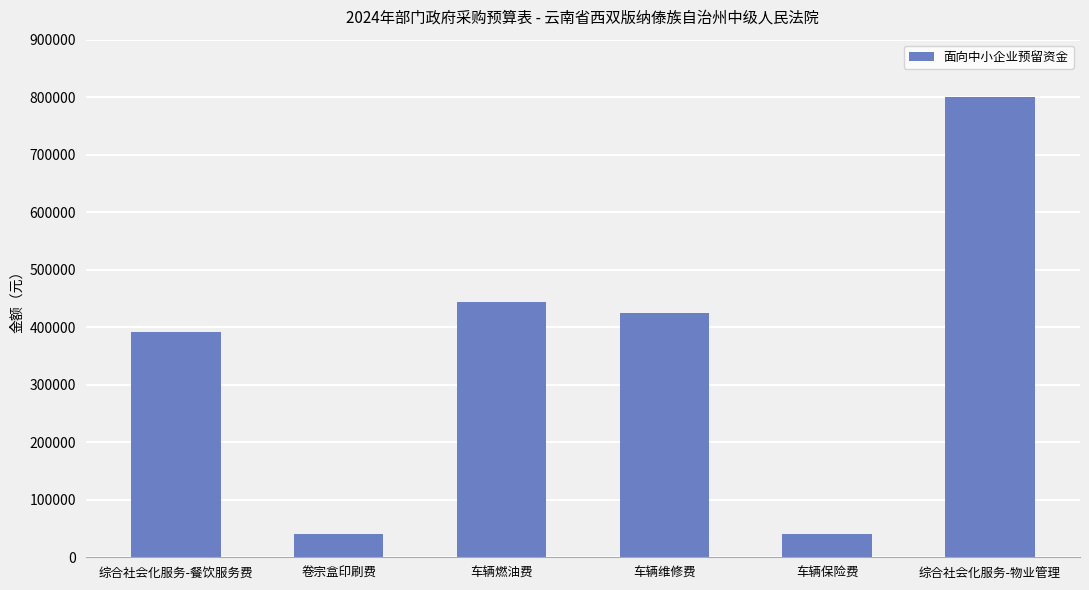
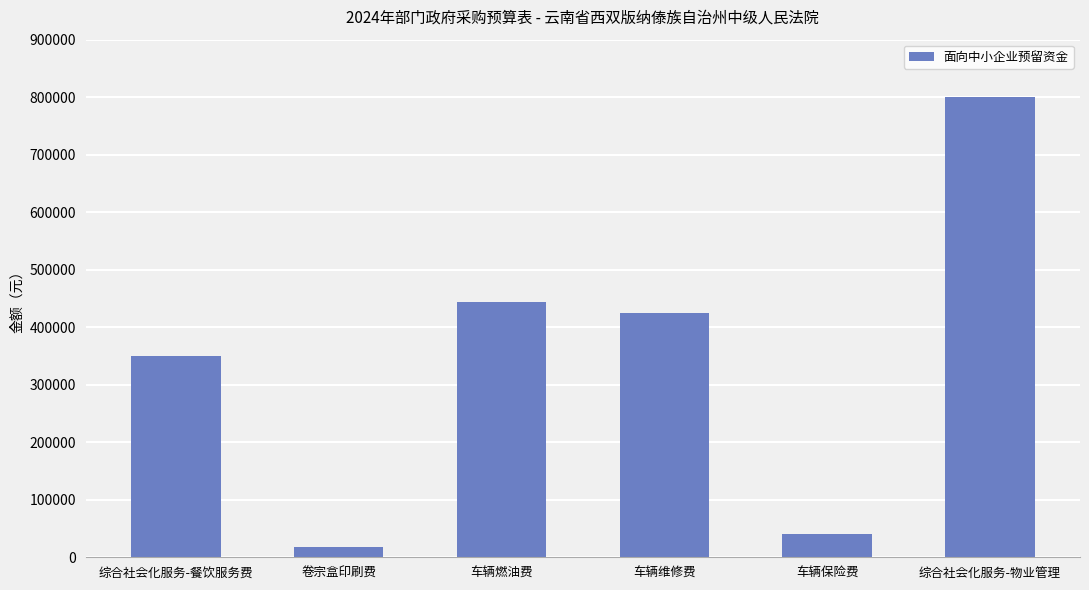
综合社会化服务-餐饮服务费: 390000 -> 350000
卷宗盒印刷费: 40000 -> 20000
